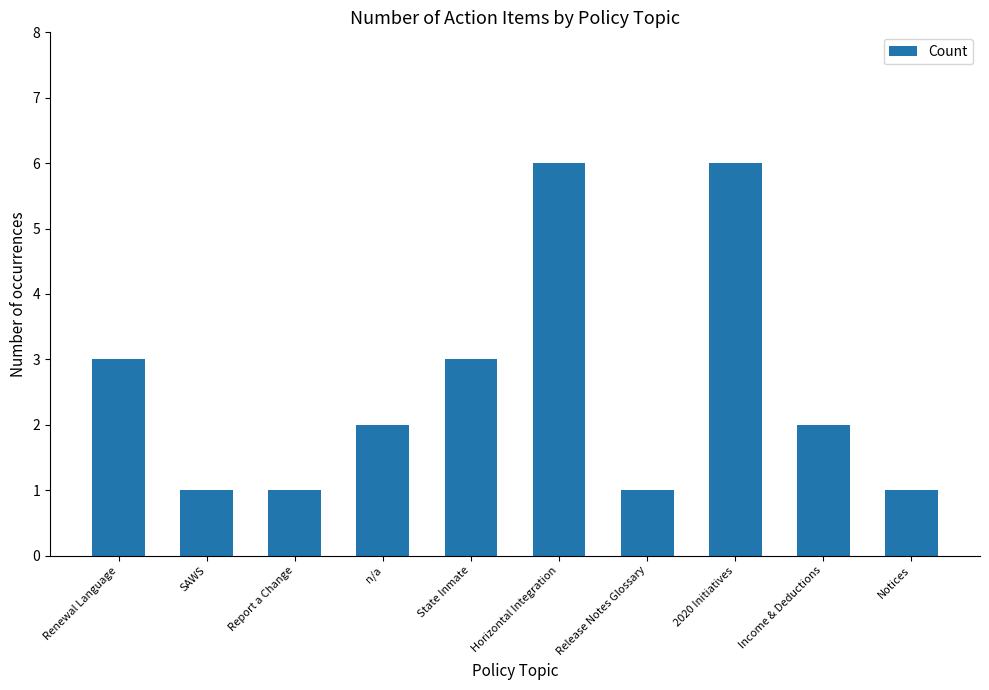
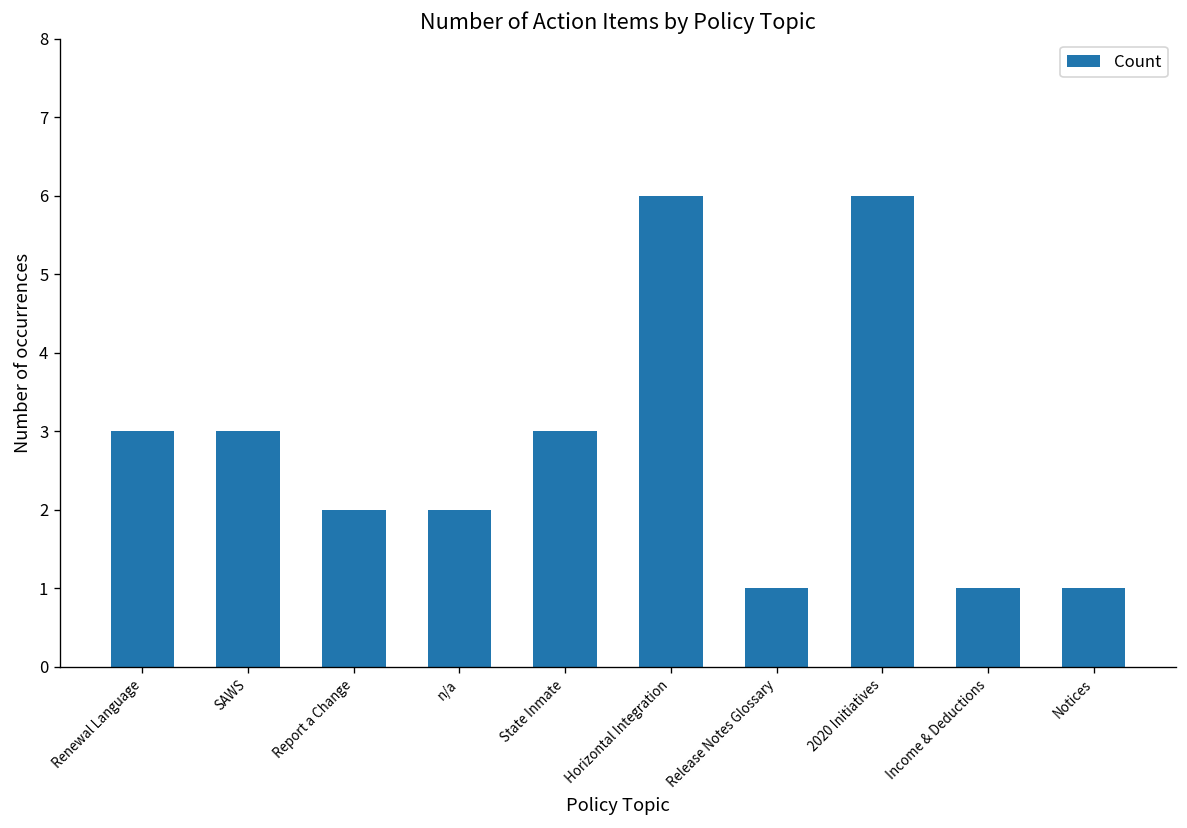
SAWS: 1 -> 3
Report a Change: 1 -> 2
Income & Deductions: 2 -> 1
